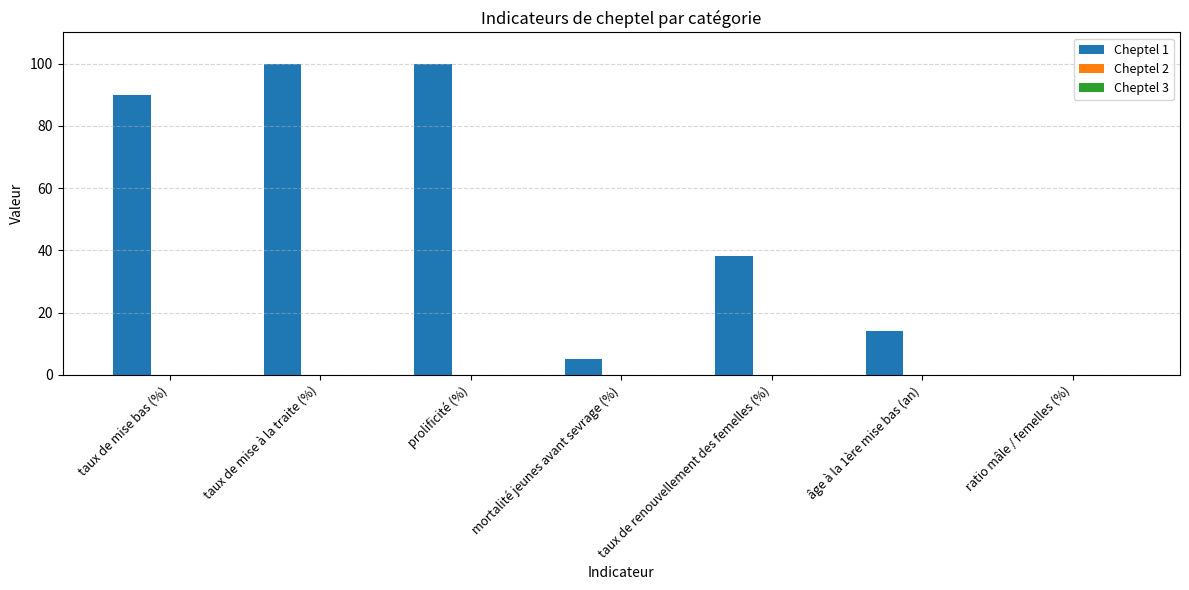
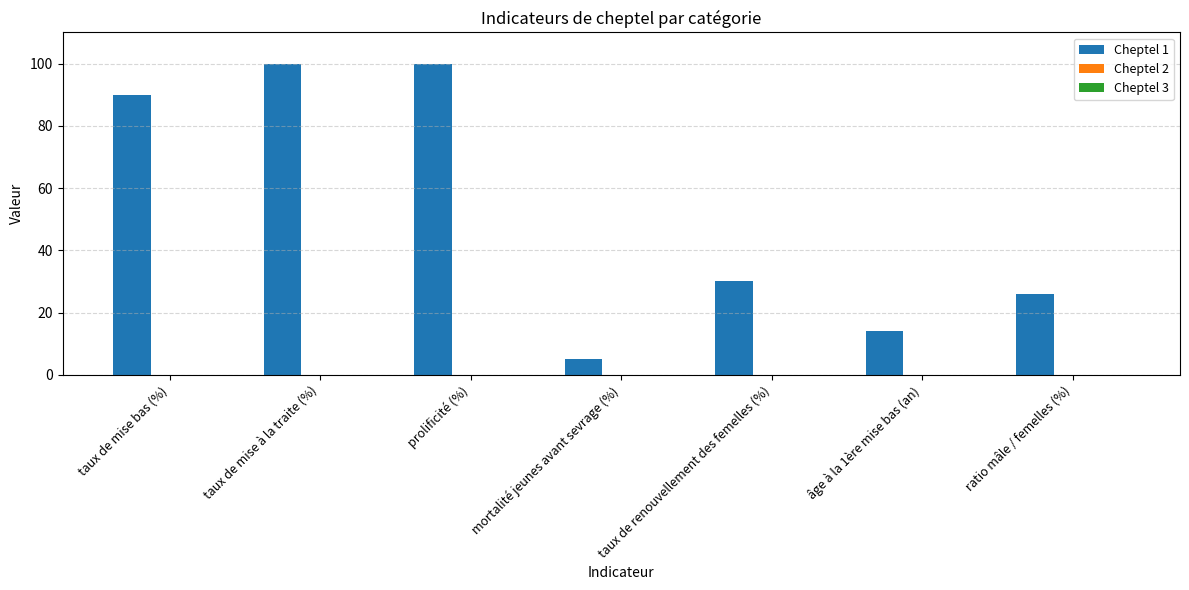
Cheptel 1, taux de renouvellement des femelles (%): 38 -> 30
Cheptel 1, ratio mâle / femelles (%): 0 -> 26
